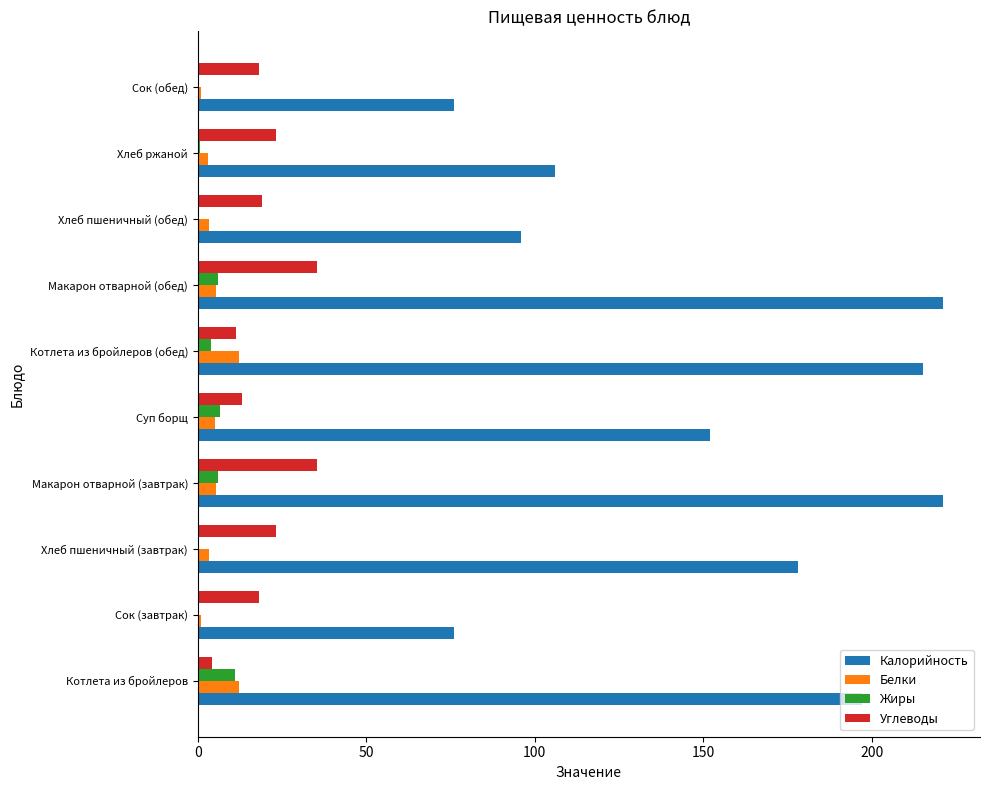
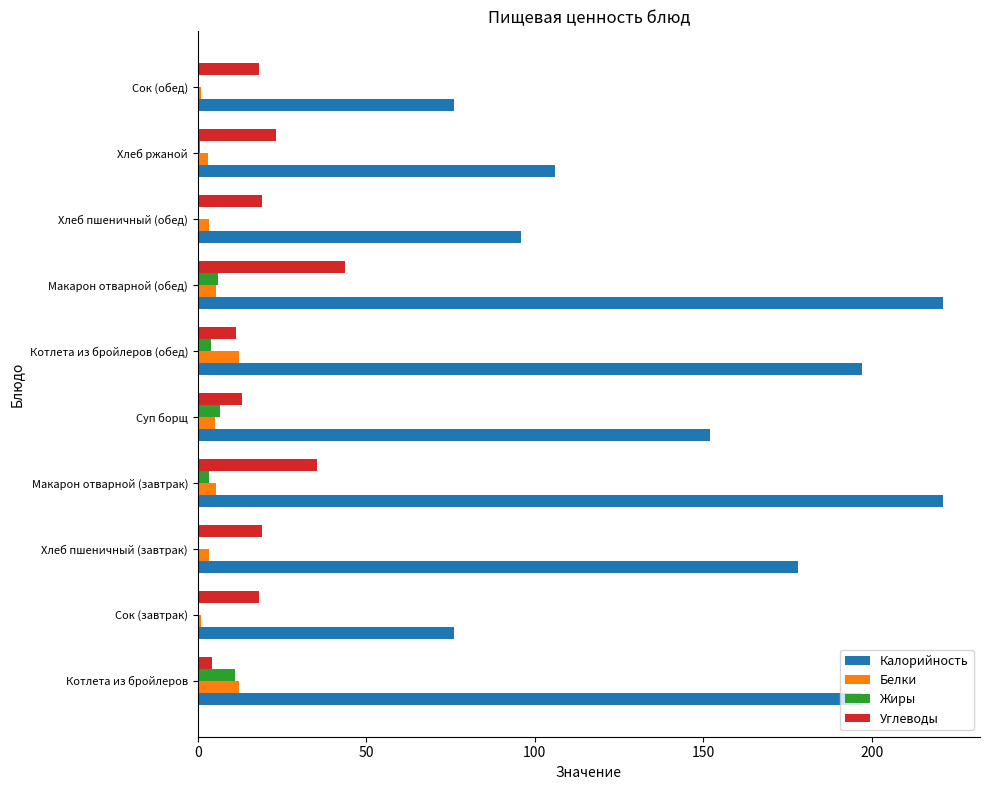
Углеводы, Макарон отварной (обед): 35 -> 44
Калорийность, Котлета из бройлеров (обед): 215 -> 197
Жиры, Макарон отварной (завтрак): 6 -> 3
Углеводы, Хлеб пшеничный (завтрак): 23 -> 19
